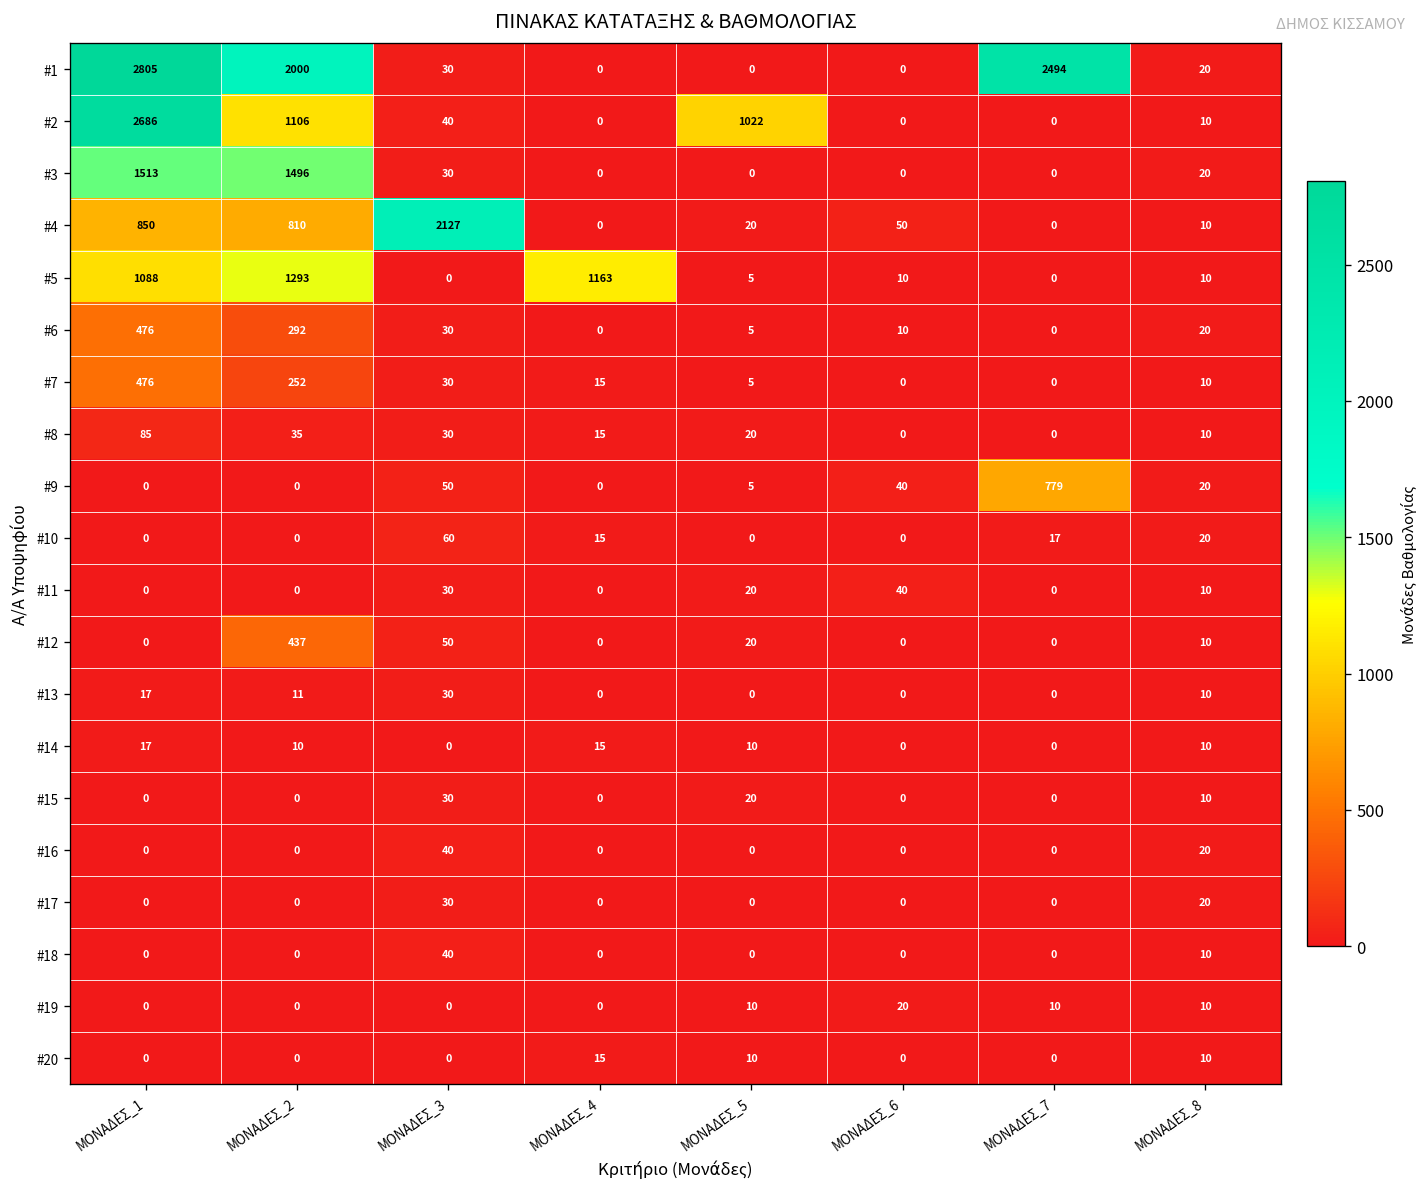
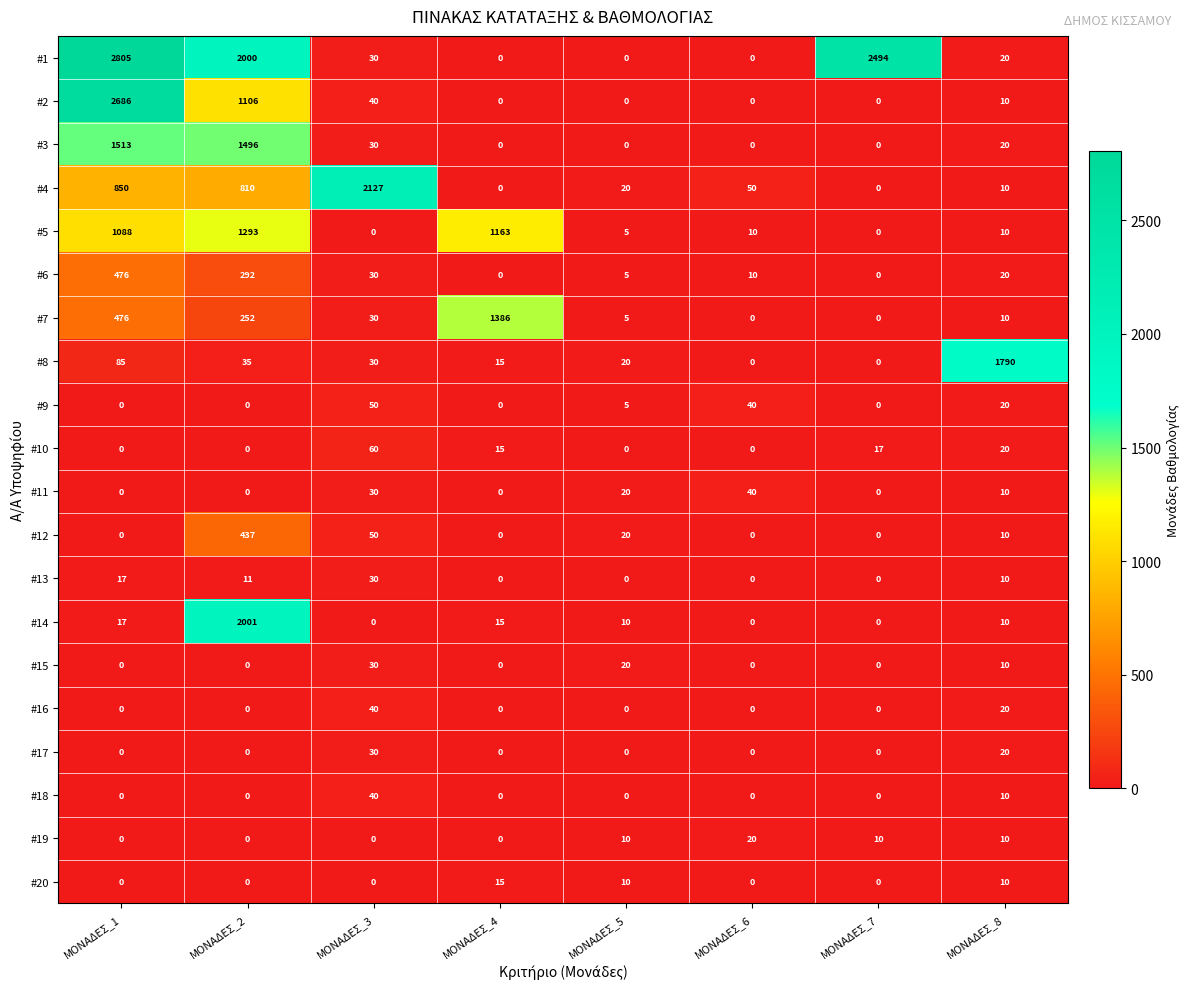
#2, ΜΟΝΑΔΕΣ_5: 1022 -> 0
#7, ΜΟΝΑΔΕΣ_4: 15 -> 1386
#8, ΜΟΝΑΔΕΣ_8: 10 -> 1790
#9, ΜΟΝΑΔΕΣ_7: 779 -> 0
#14, ΜΟΝΑΔΕΣ_2: 10 -> 2001
